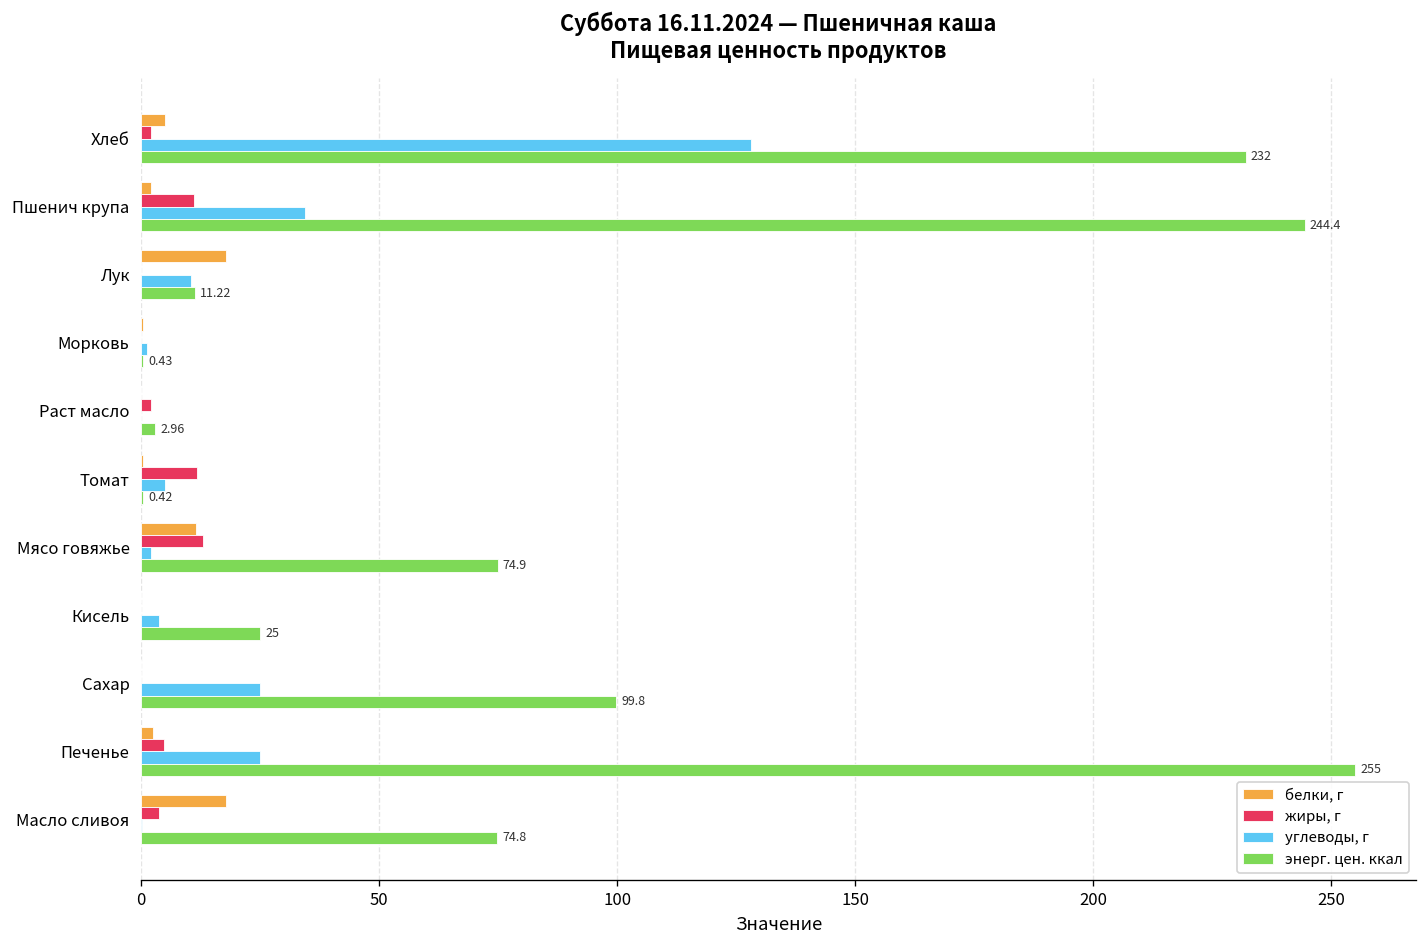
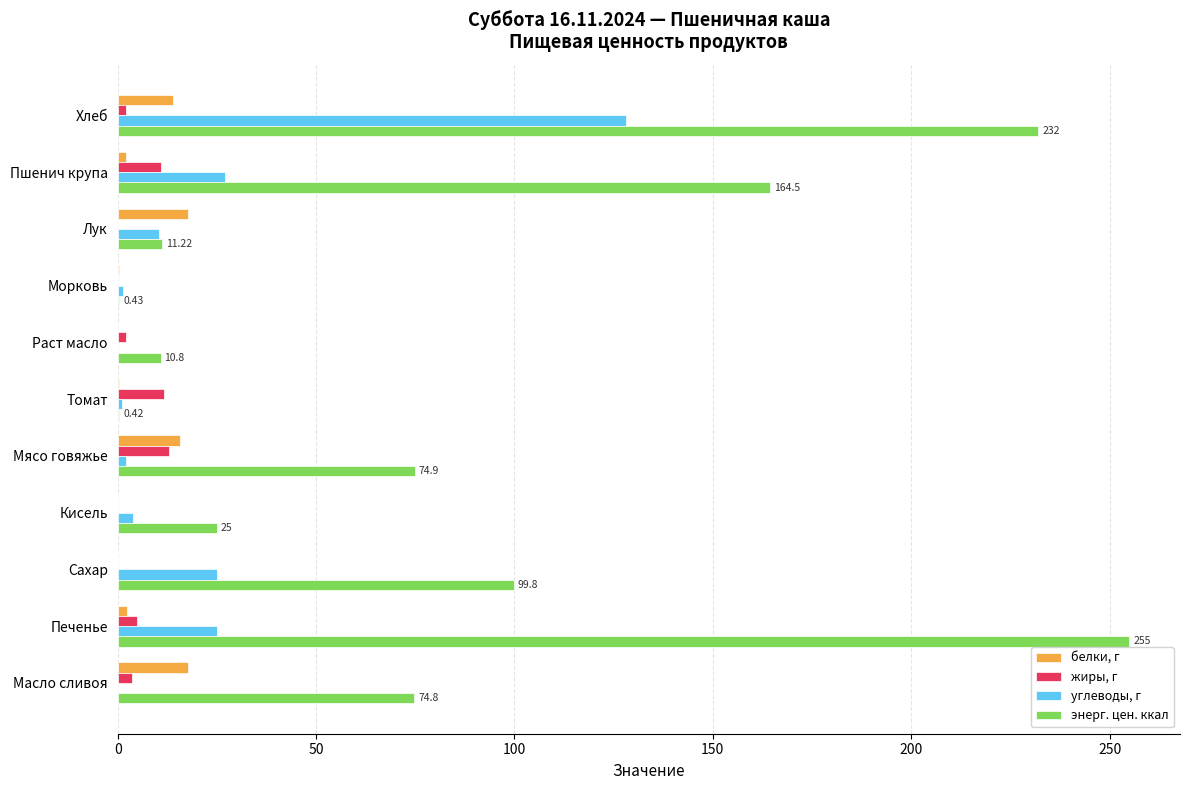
белки, г, Хлеб: 5 -> 14
углеводы, г, Пшенич крупа: 34 -> 27
энерг. цен. ккал, Пшенич крупа: 244.4 -> 164.5
энерг. цен. ккал, Раст масло: 2.96 -> 10.8
углеводы, г, Томат: 5 -> 1
белки, г, Мясо говяжье: 12 -> 16
